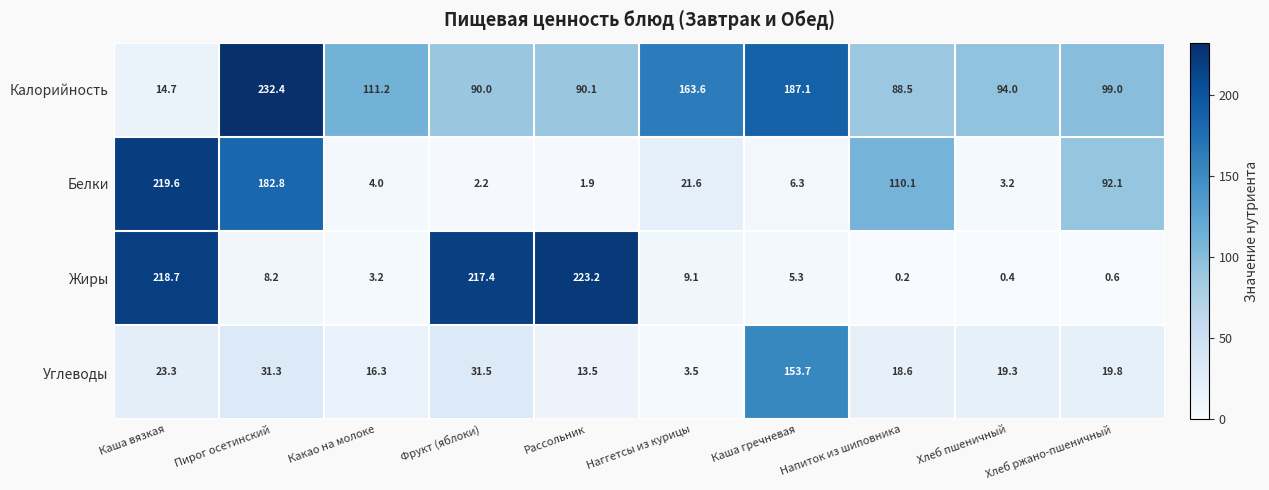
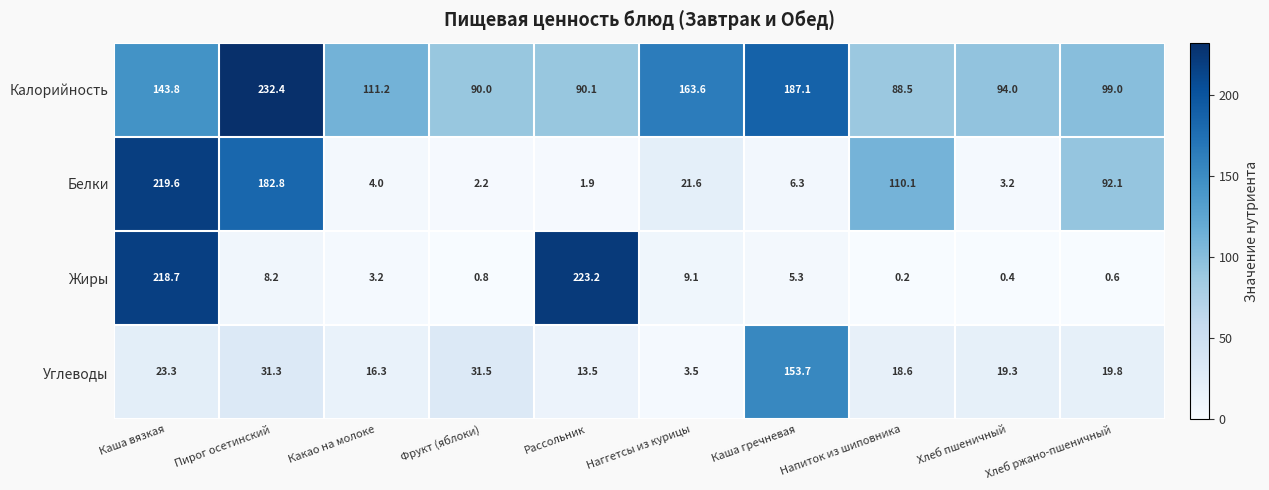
Калорийность, Каша вязкая: 14.7 -> 143.8
Жиры, Фрукт (яблоки): 217.4 -> 0.8
